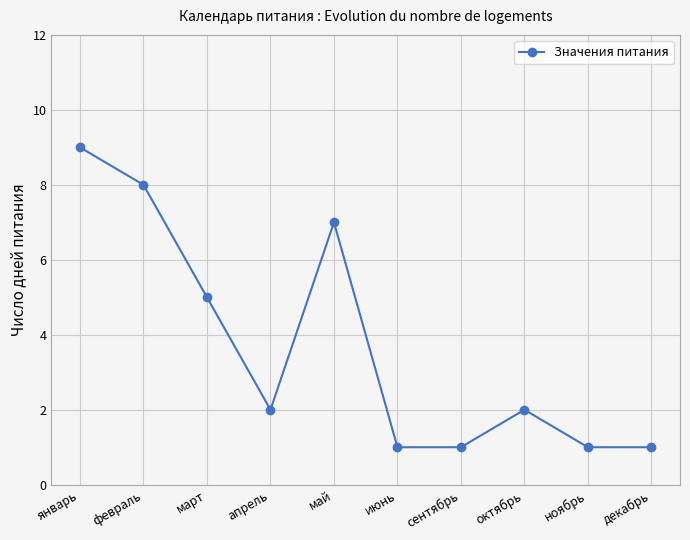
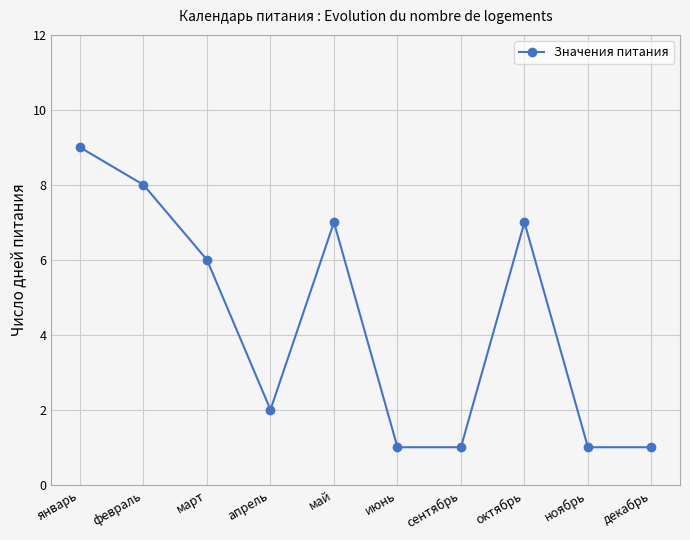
март: 5 -> 6
октябрь: 2 -> 7
